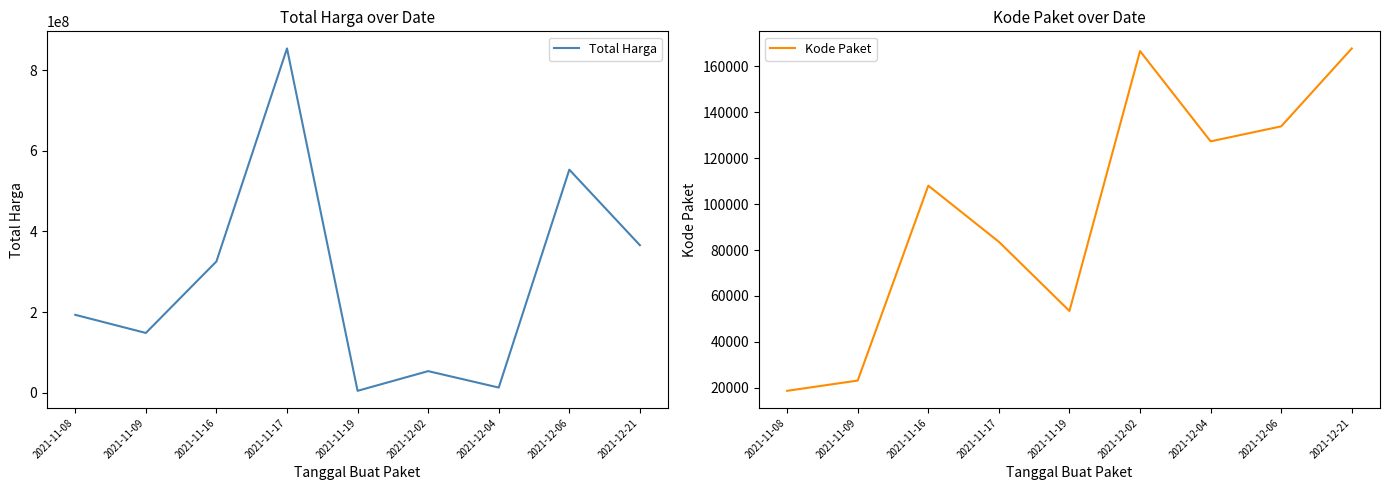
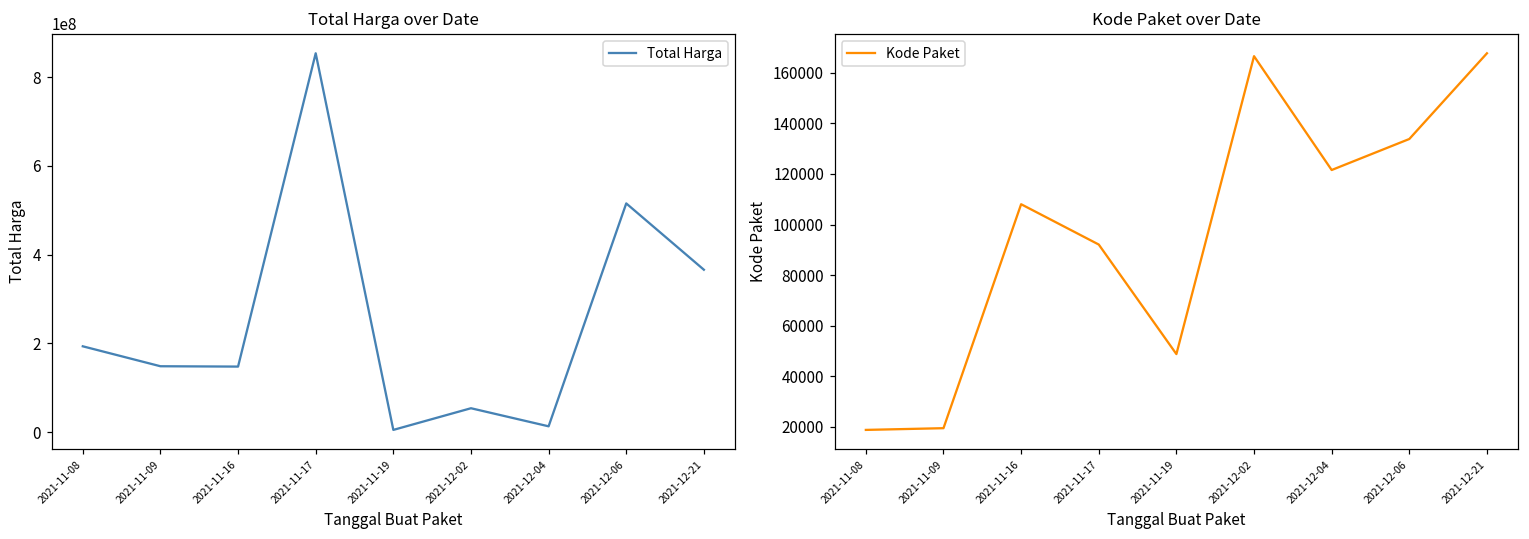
Total Harga over Date, 2021-11-16: 330000000 -> 150000000
Total Harga over Date, 2021-12-06: 550000000 -> 520000000
Kode Paket over Date, 2021-11-09: 23000 -> 19000
Kode Paket over Date, 2021-11-17: 84000 -> 92000
Kode Paket over Date, 2021-11-19: 53000 -> 49000
Kode Paket over Date, 2021-12-04: 127000 -> 122000
